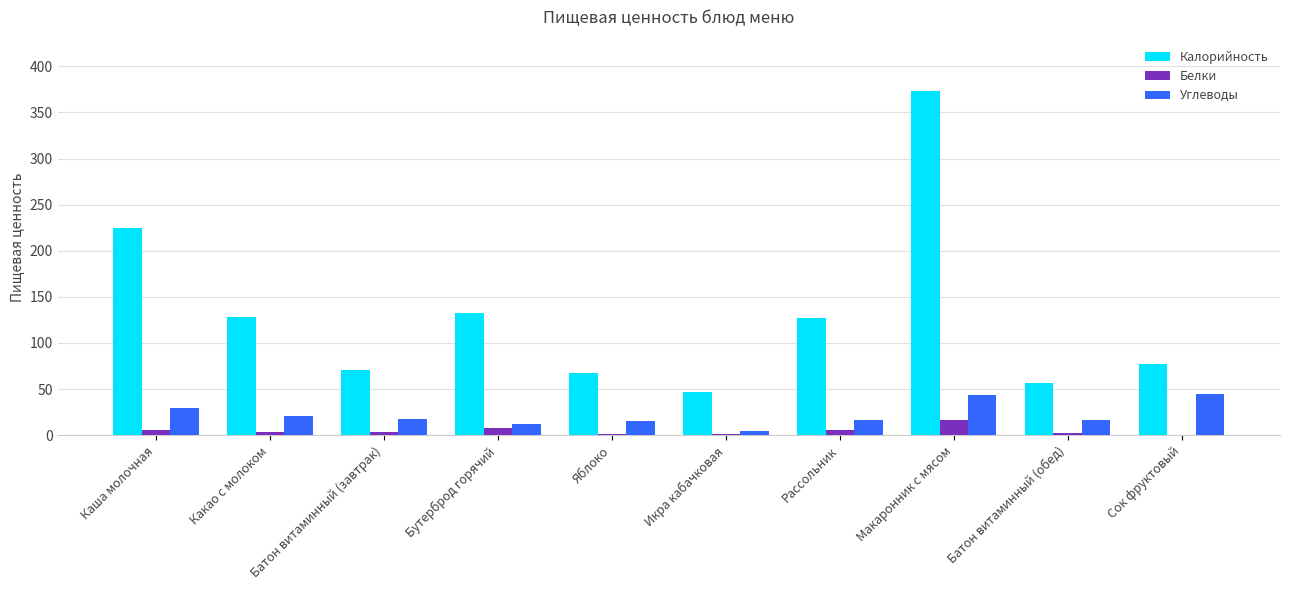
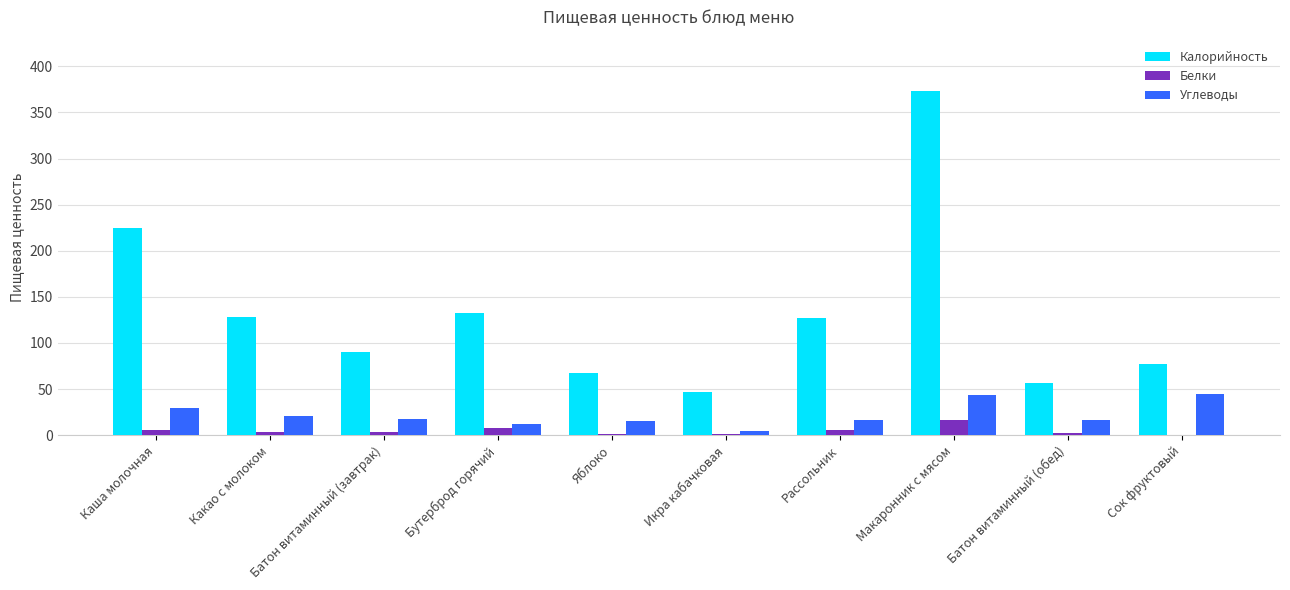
Калорийность, Батон витаминный (завтрак): 70 -> 90
